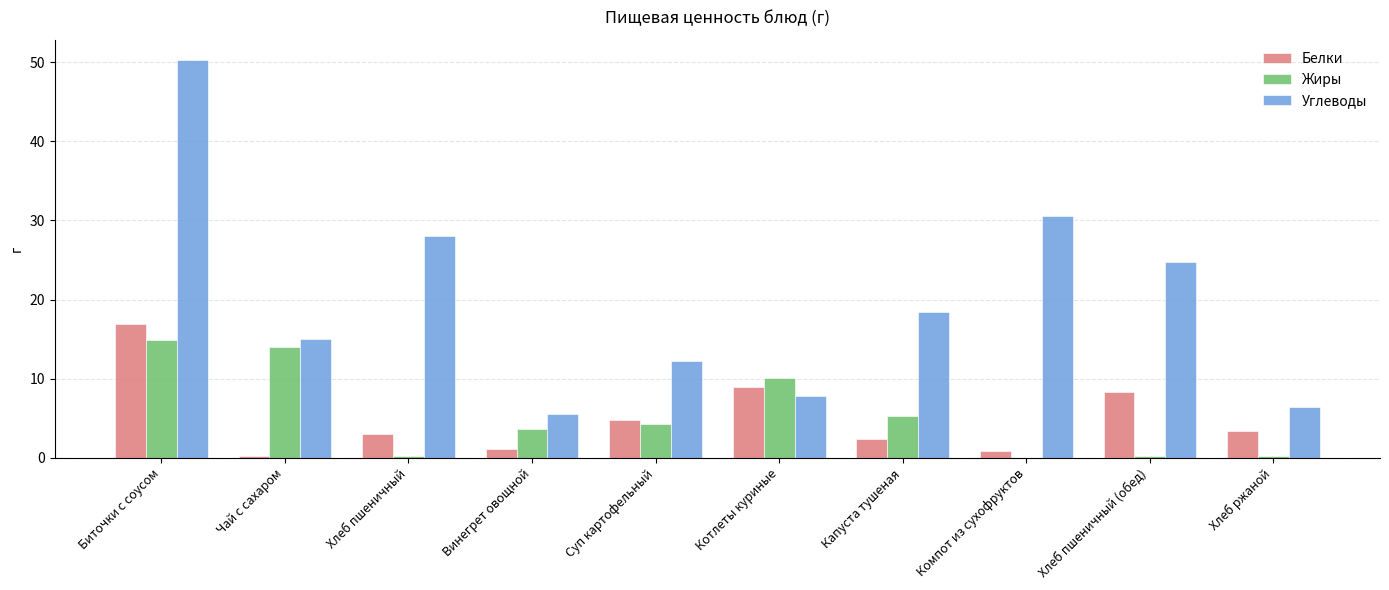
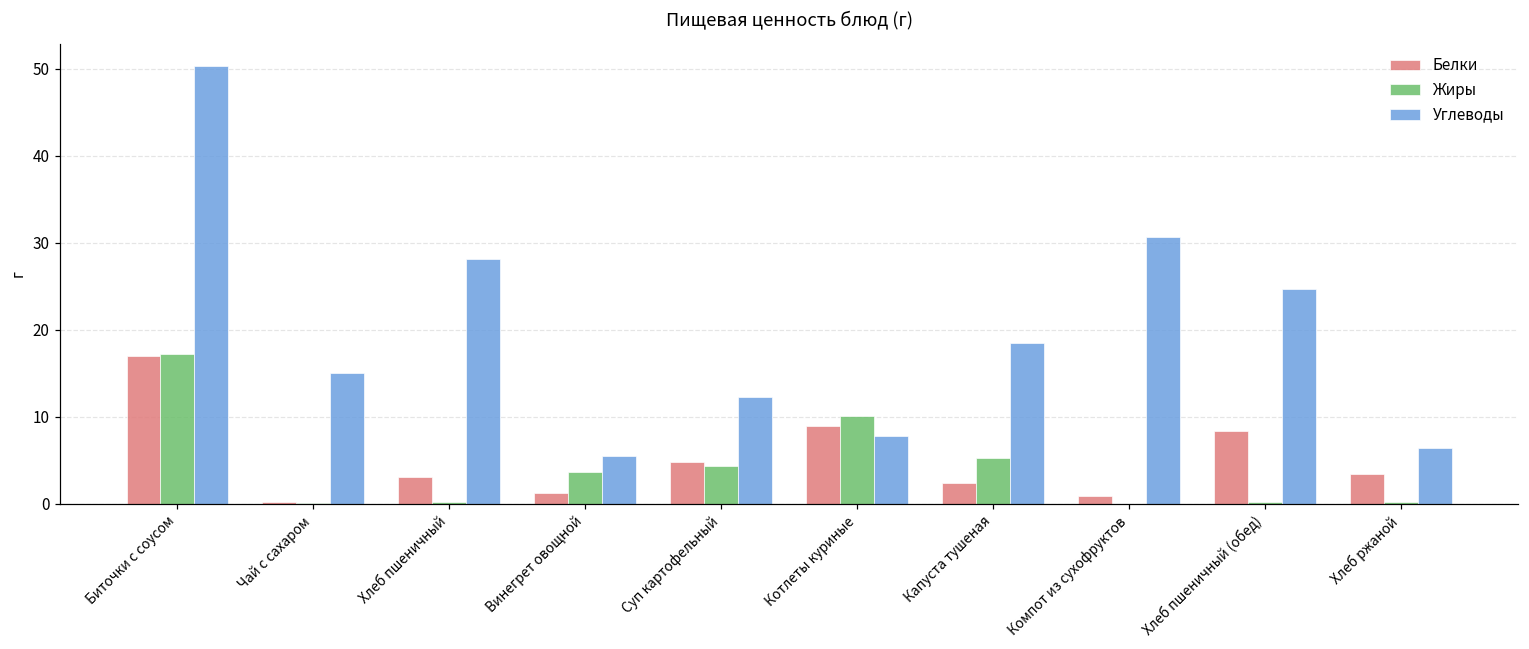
Жиры, Биточки с соусом: 15 -> 17
Жиры, Чай с сахаром: 14 -> 0
